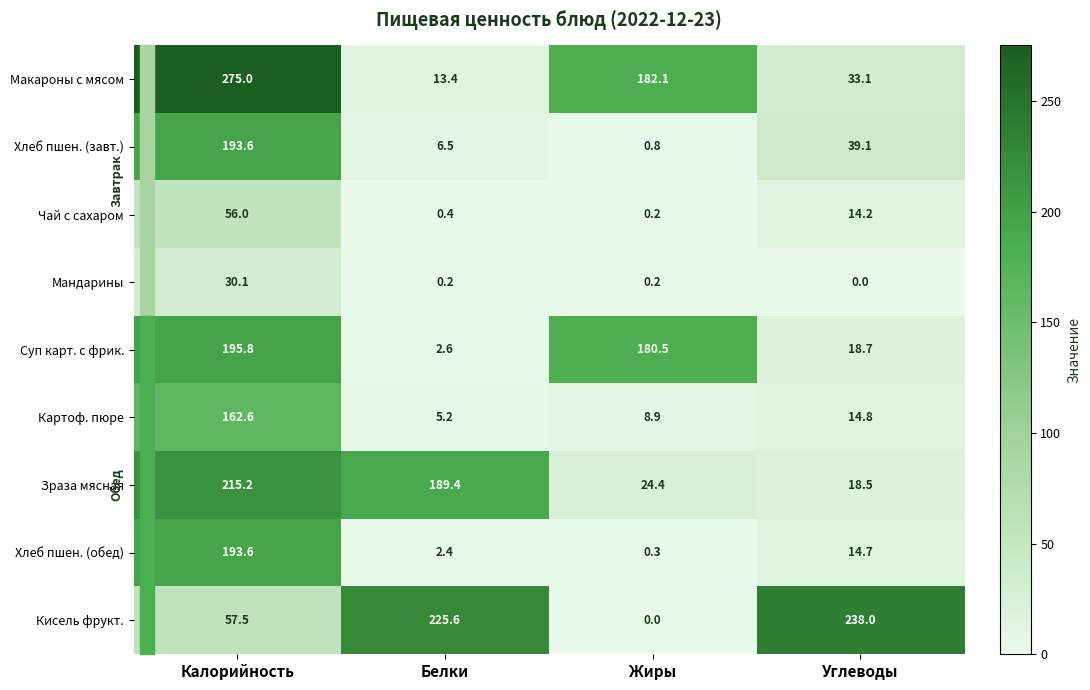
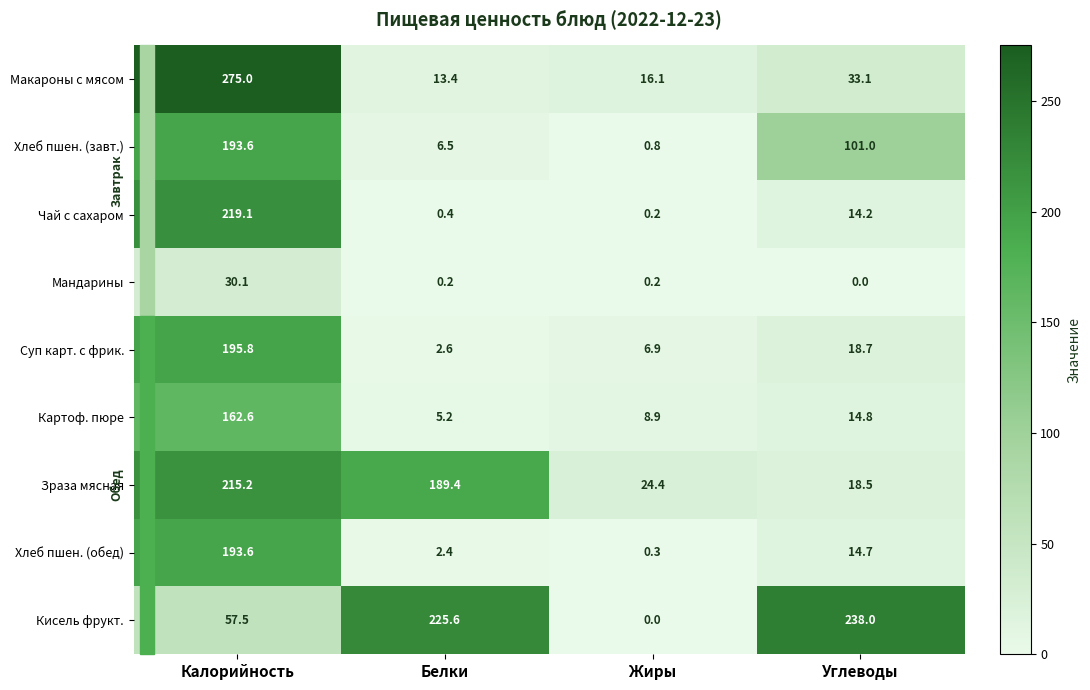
Макароны с мясом, Жиры: 182.1 -> 16.1
Хлеб пшен. (завт.), Углеводы: 39.1 -> 101.0
Чай с сахаром, Калорийность: 56.0 -> 219.1
Суп карт. с фрик., Жиры: 180.5 -> 6.9
